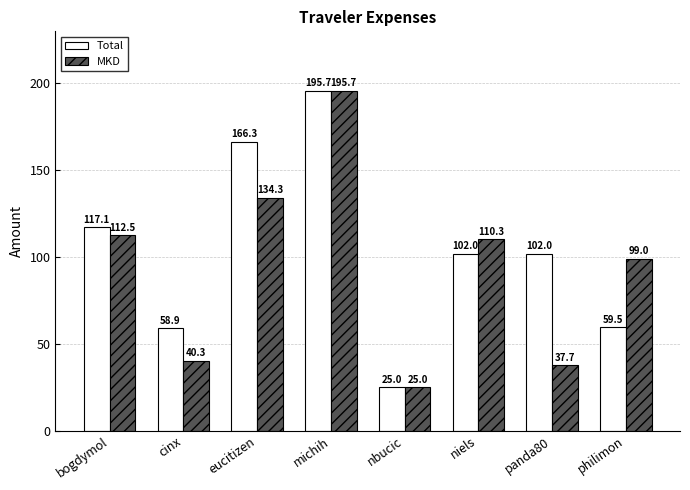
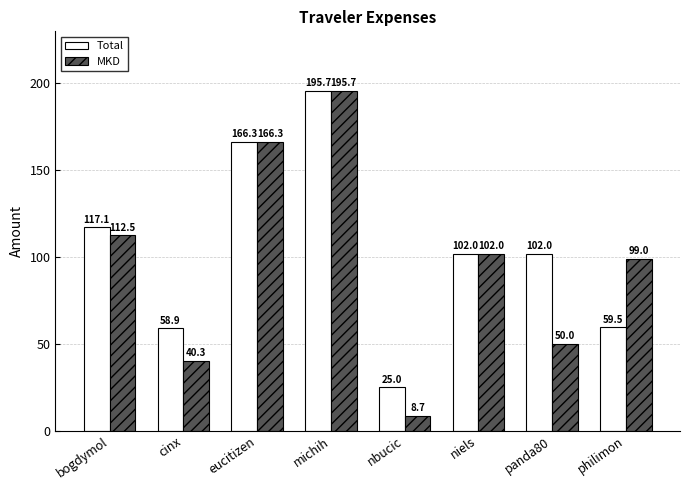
MKD, eucitizen: 134.3 -> 166.3
MKD, nbucic: 25.0 -> 8.7
MKD, niels: 110.3 -> 102.0
MKD, panda80: 37.7 -> 50.0
